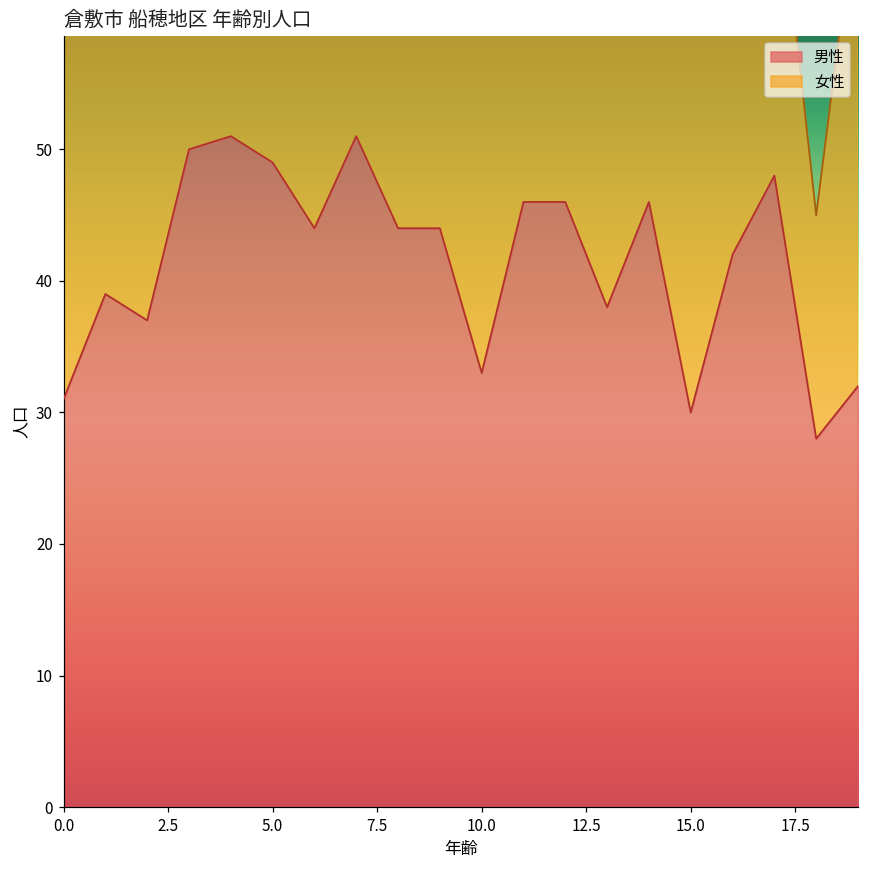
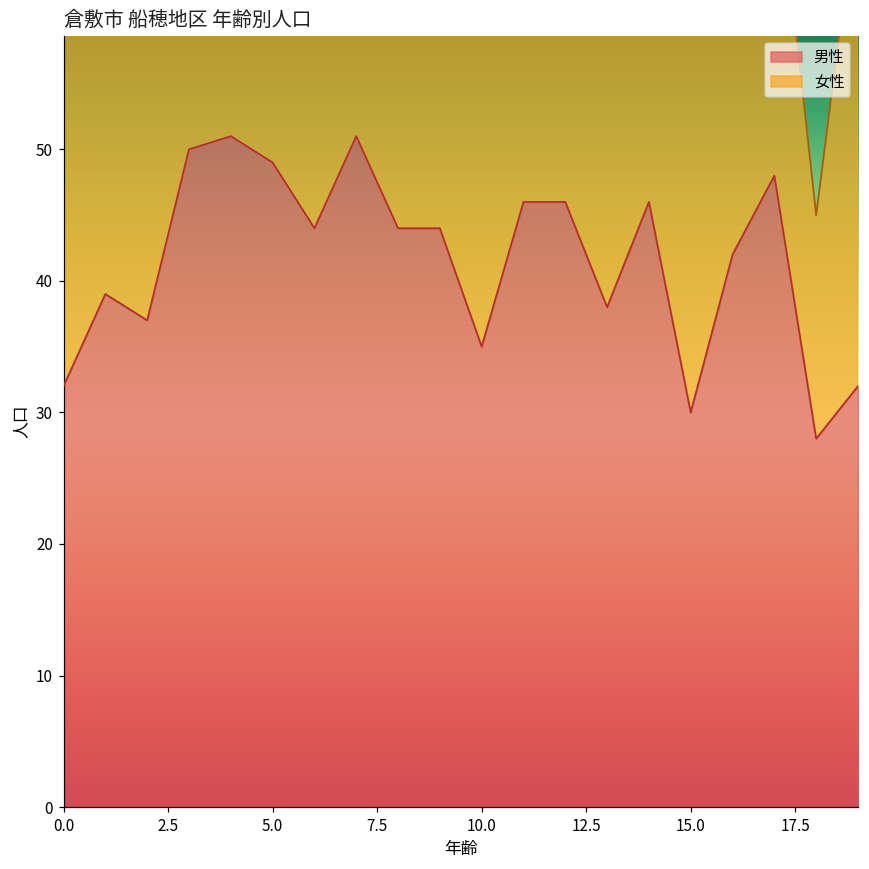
男性, 0.0: 31 -> 32
男性, 10.0: 33 -> 35
